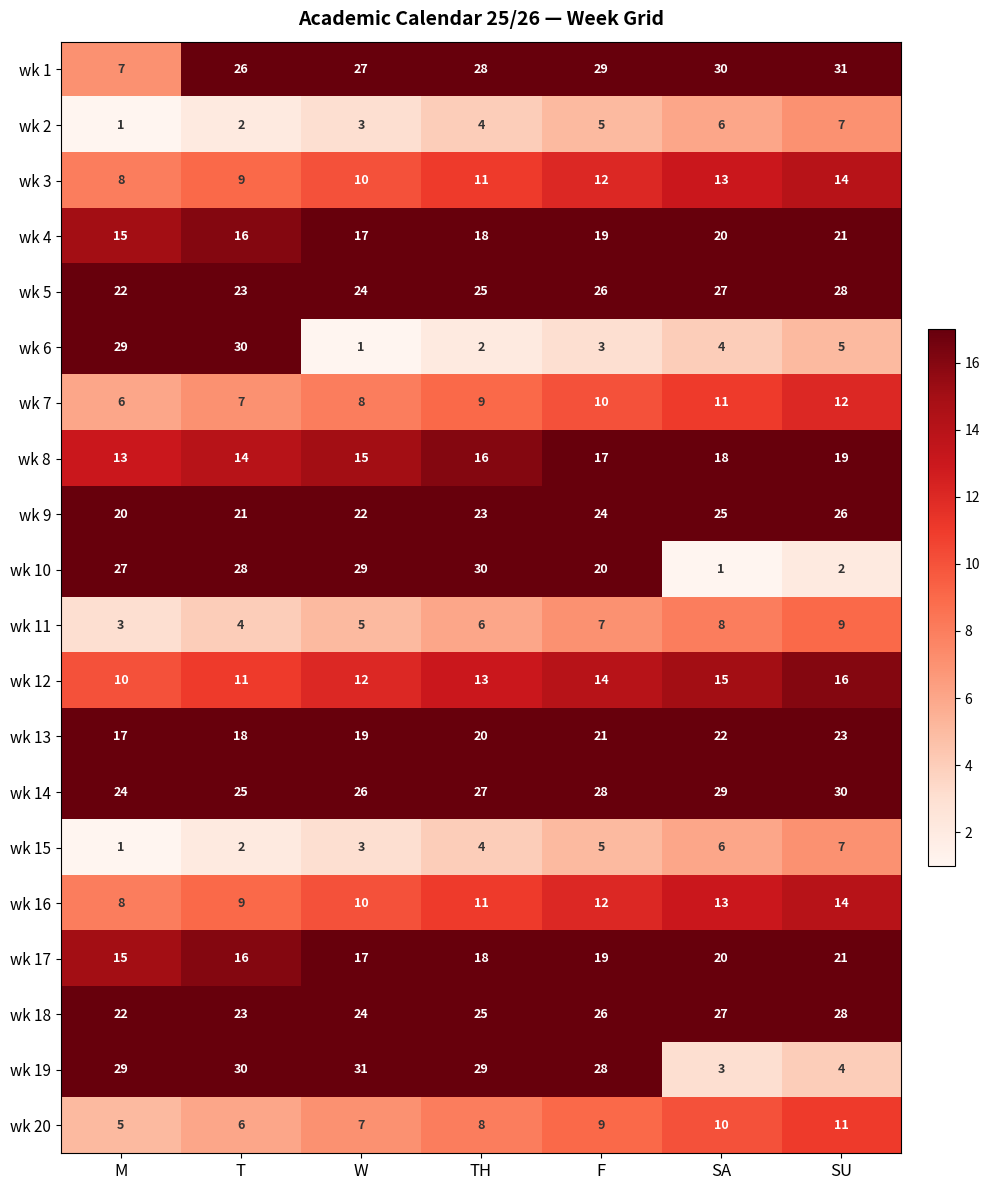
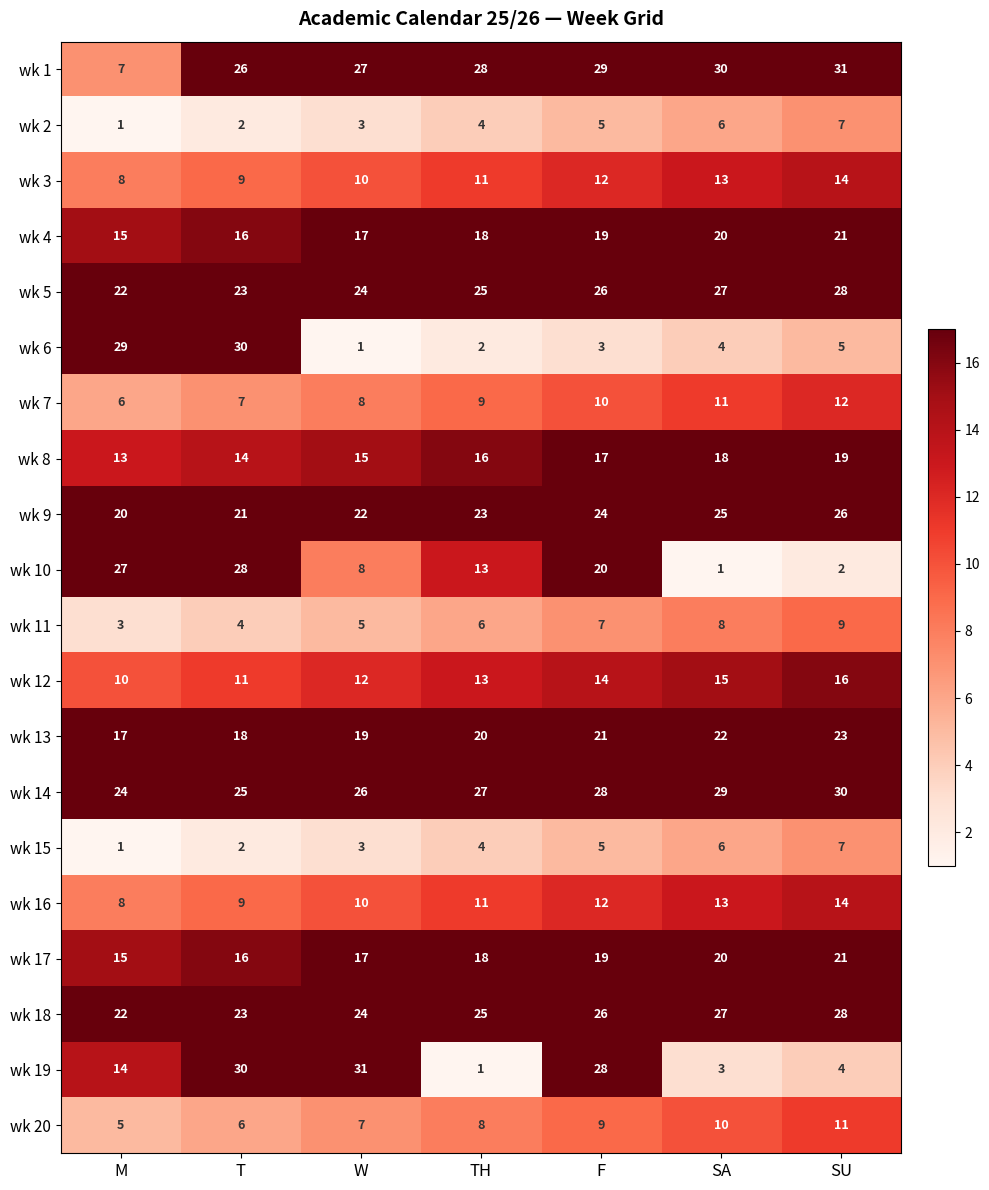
wk 10, W: 29 -> 8
wk 10, TH: 30 -> 13
wk 19, M: 29 -> 14
wk 19, TH: 29 -> 1
